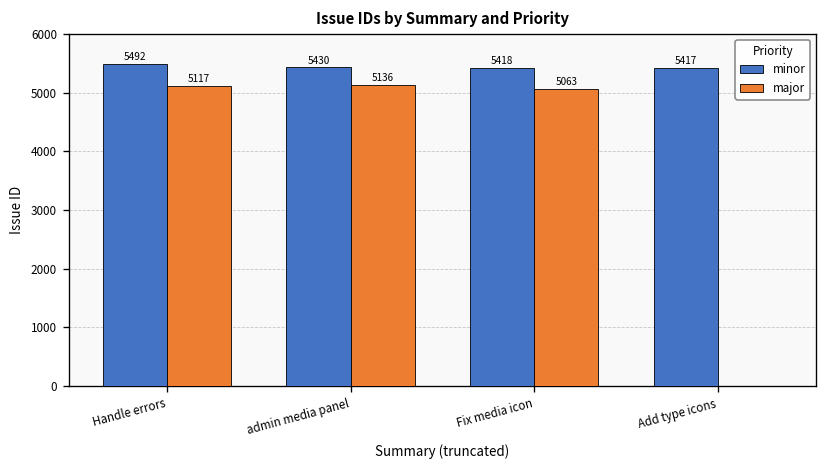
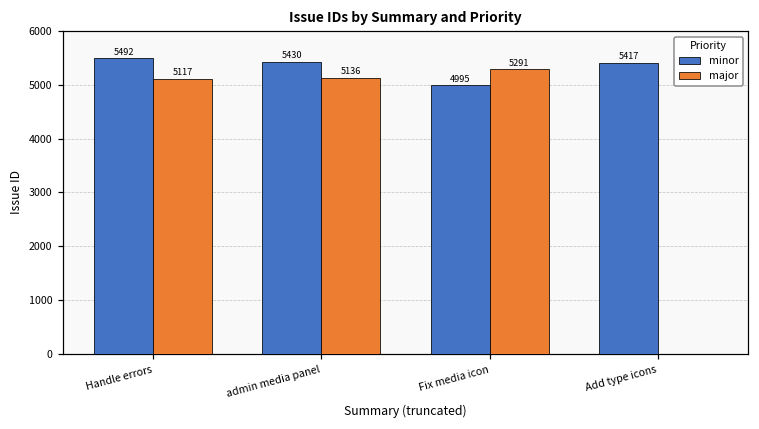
minor, Fix media icon: 5418 -> 4995
major, Fix media icon: 5063 -> 5291
